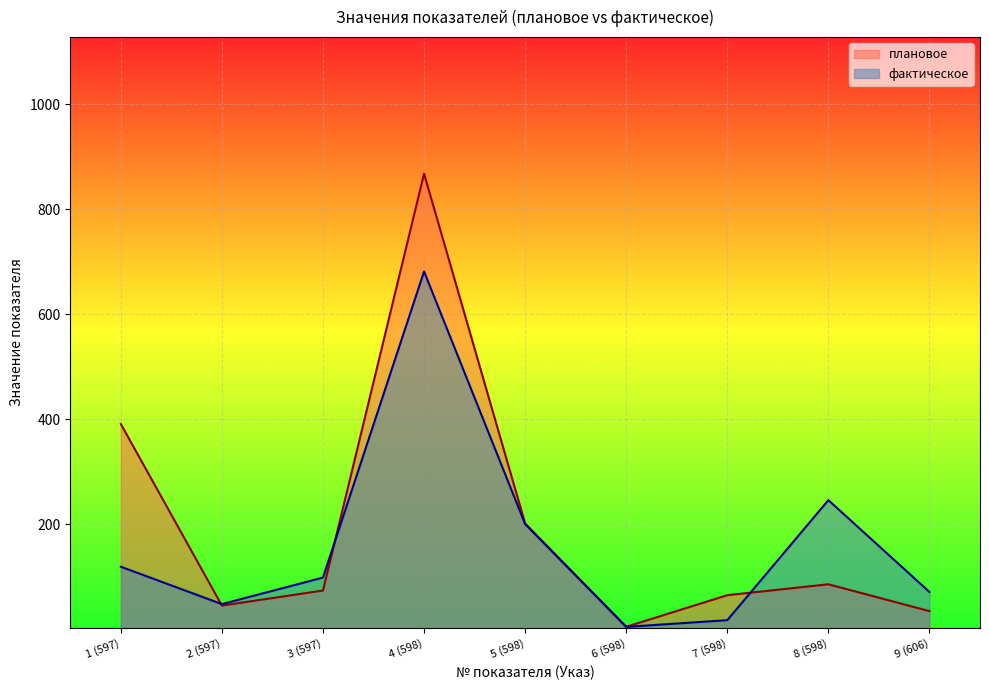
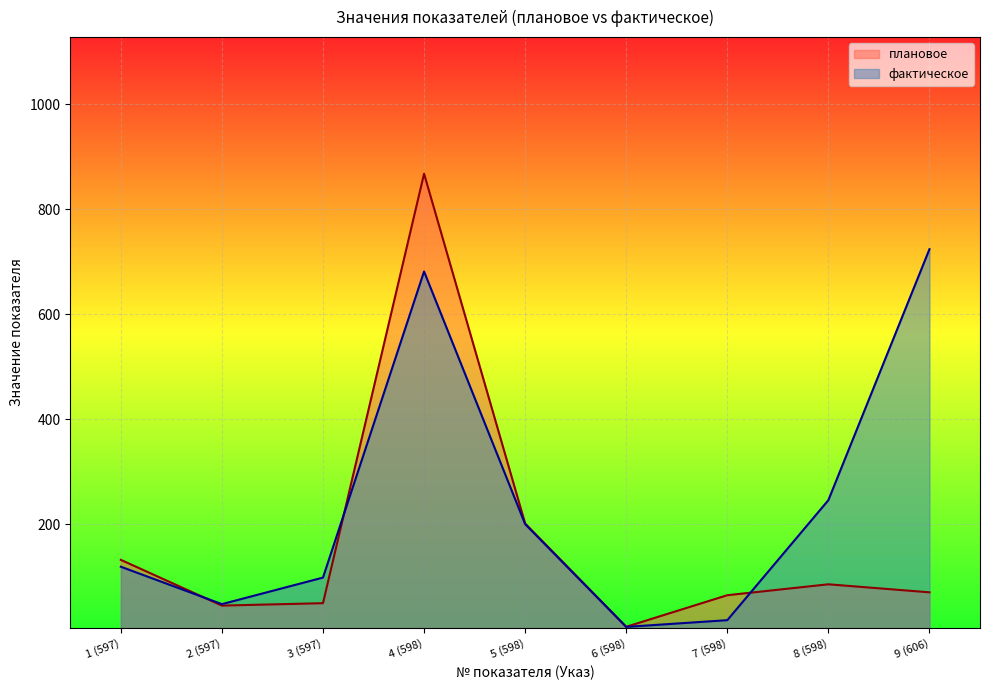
плановое, 1 (597): 390 -> 130
плановое, 3 (597): 70 -> 50
плановое, 9 (606): 30 -> 70
фактическое, 9 (606): 70 -> 720
